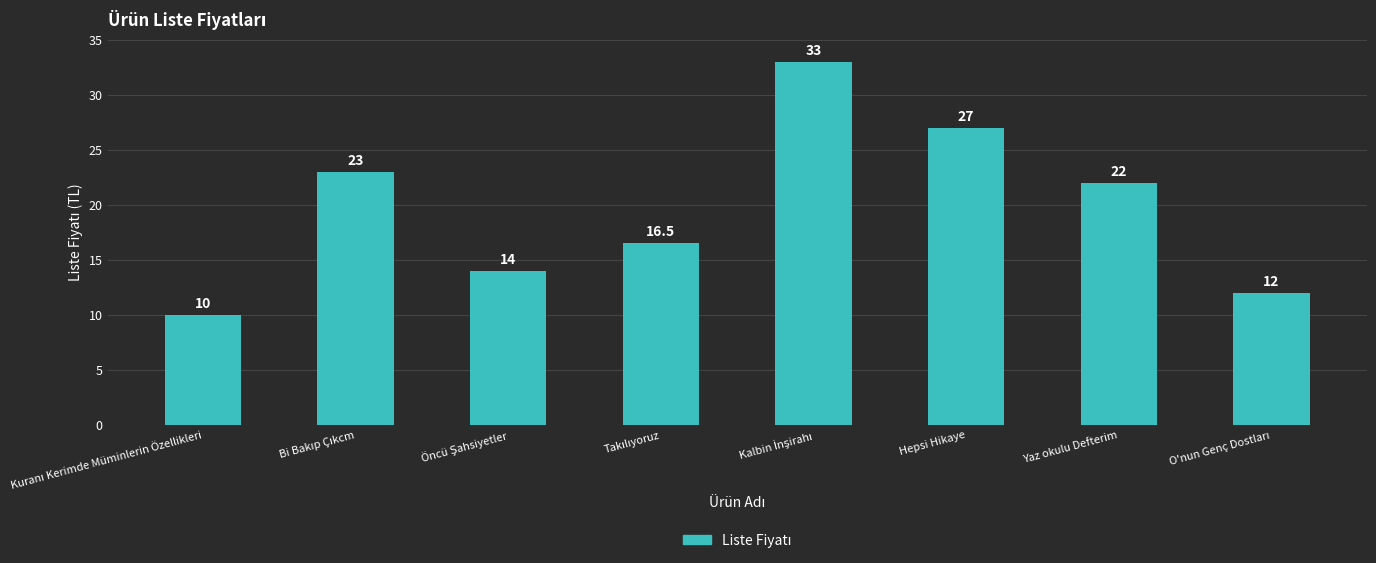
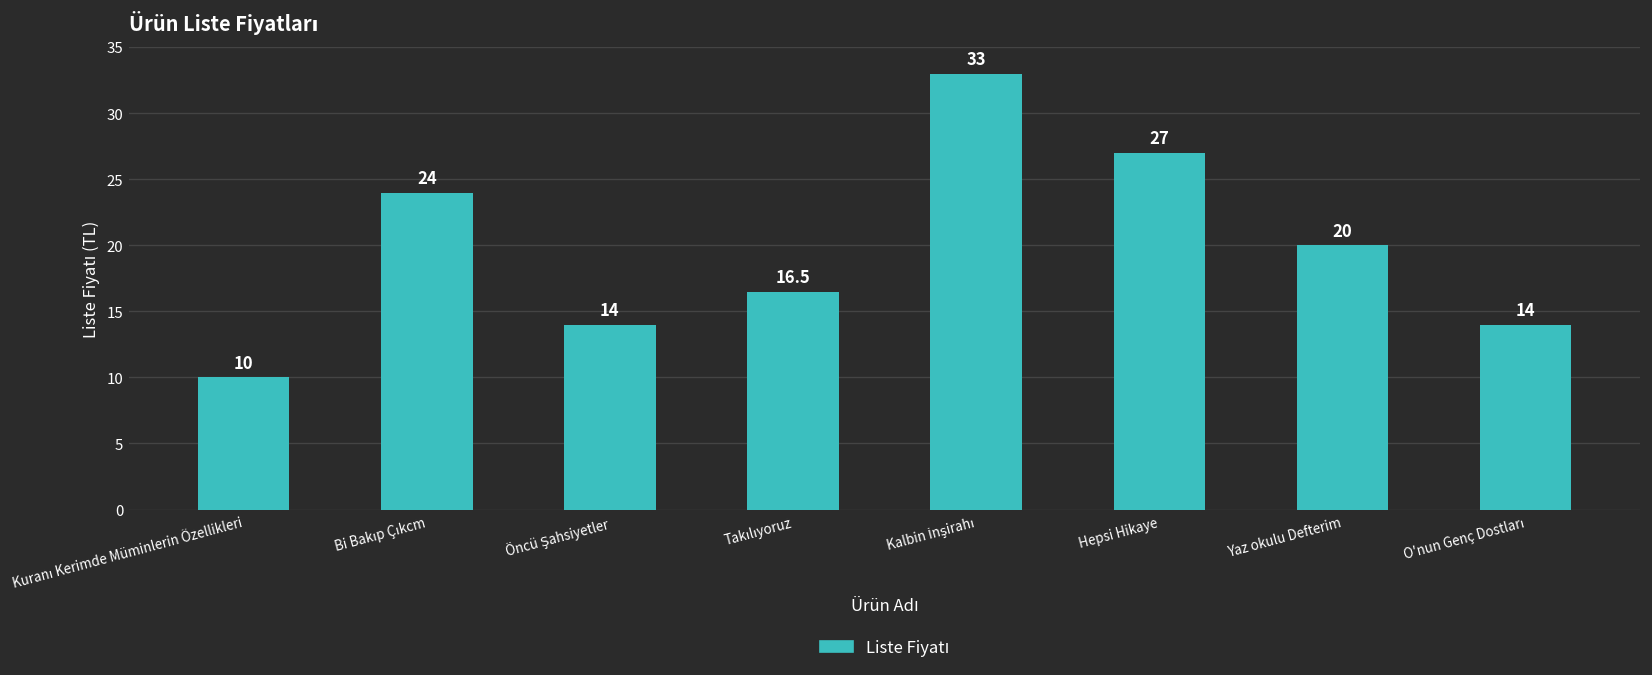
Bi Bakıp Çıkcm: 23 -> 24
Yaz okulu Defterim: 22 -> 20
O'nun Genç Dostları: 12 -> 14
